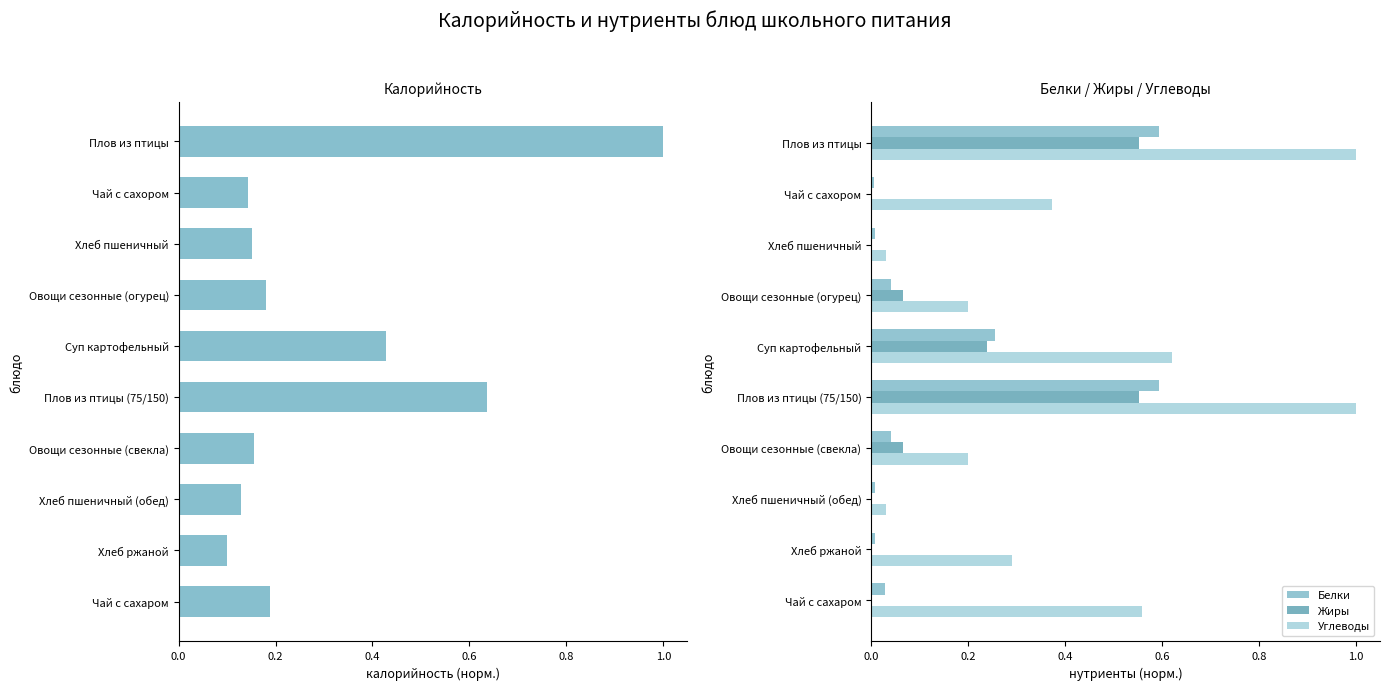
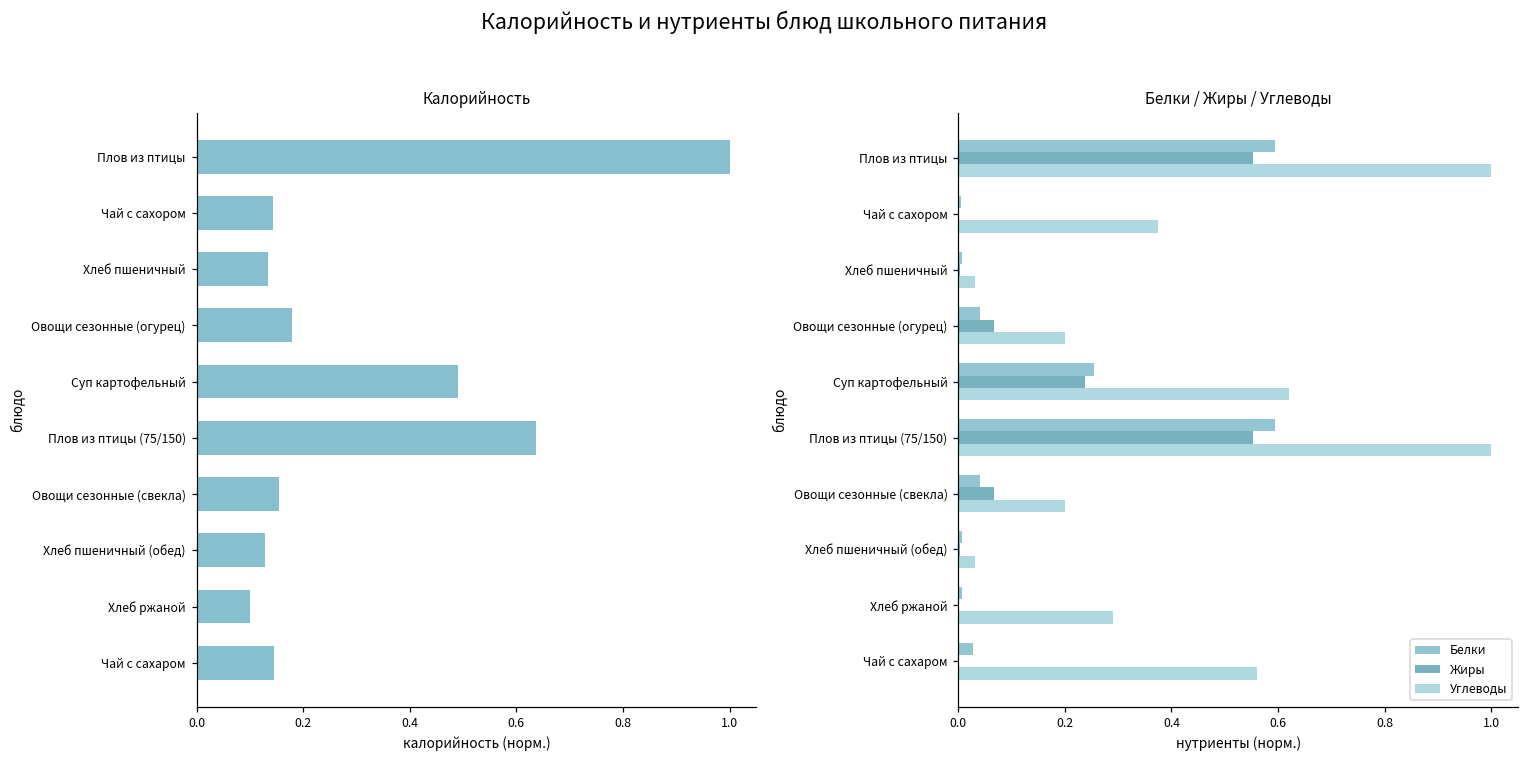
Калорийность, Хлеб пшеничный: 0.15 -> 0.13
Калорийность, Суп картофельный: 0.43 -> 0.49
Калорийность, Чай с сахаром: 0.19 -> 0.15
